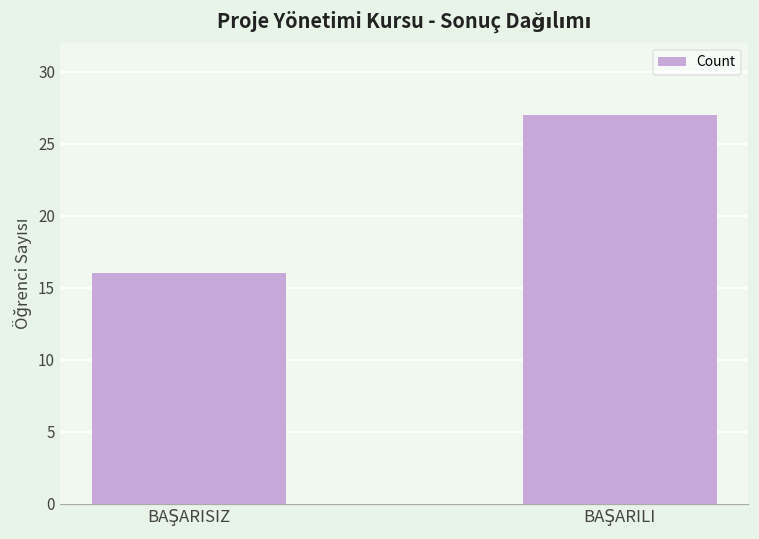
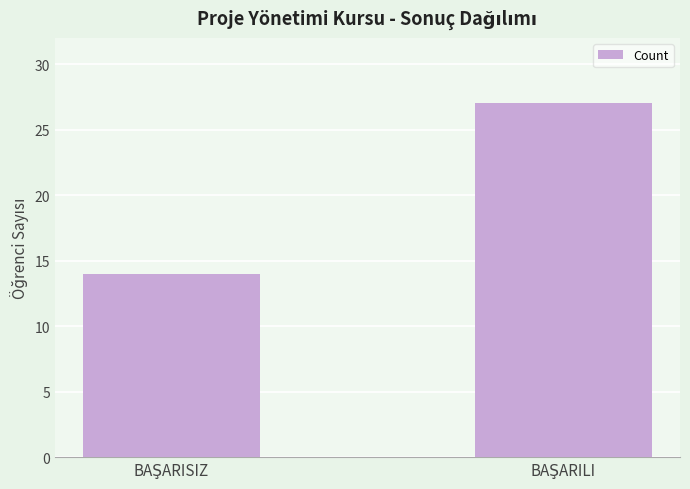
BAŞARISIZ: 16 -> 14
